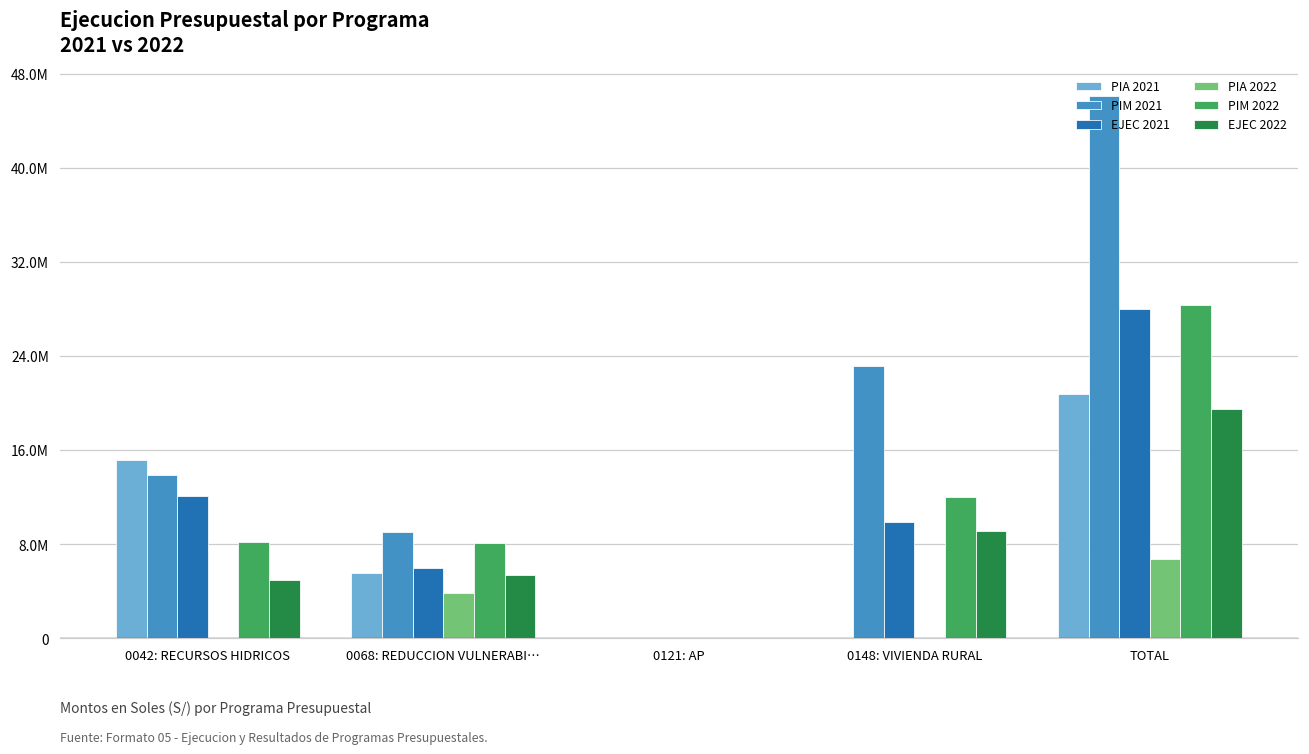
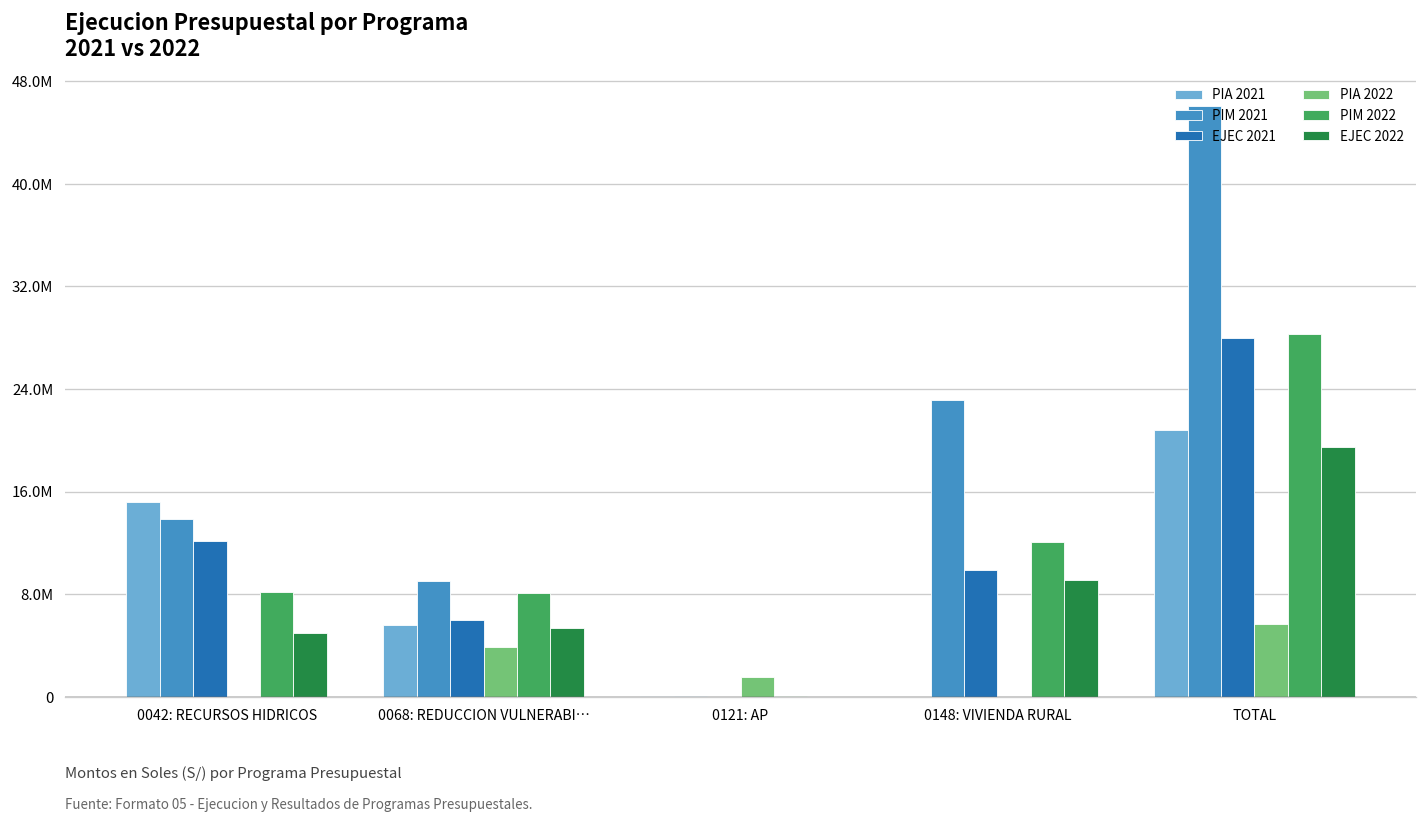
PIA 2022, 0121: AP: 0 -> 1500000
PIA 2022, TOTAL: 6800000 -> 5700000
